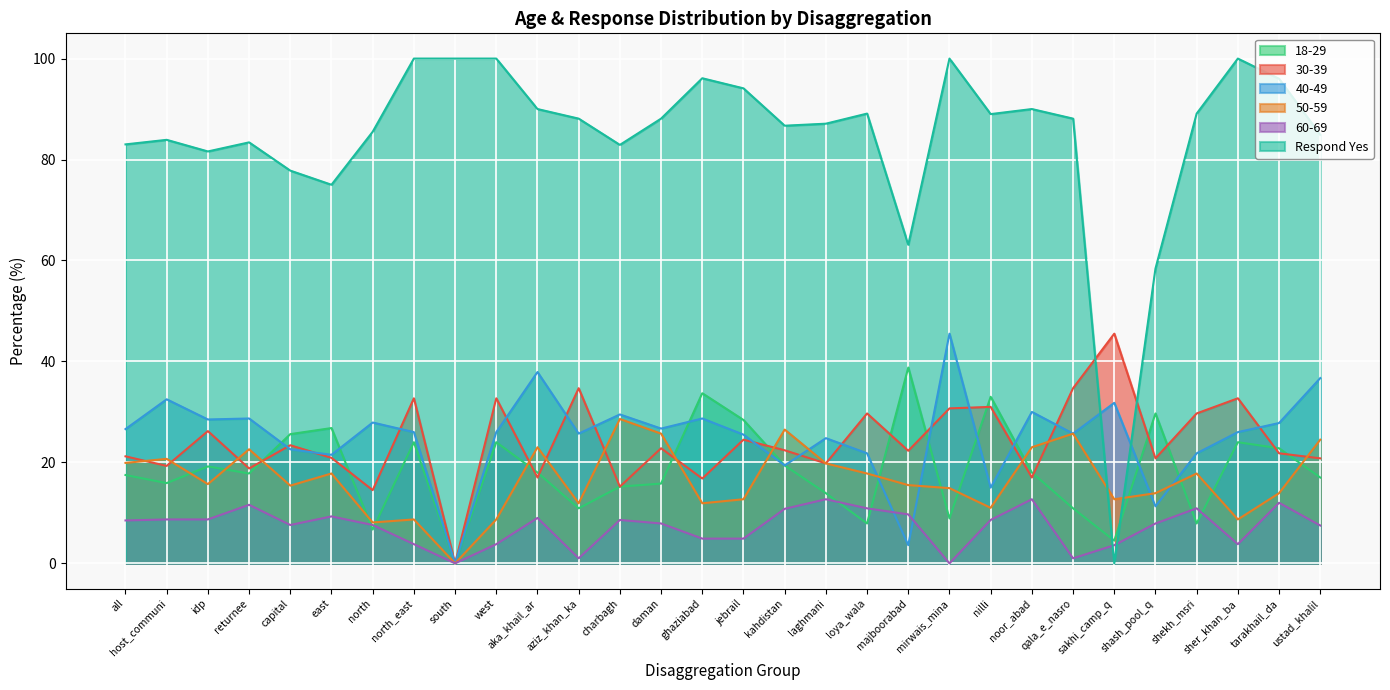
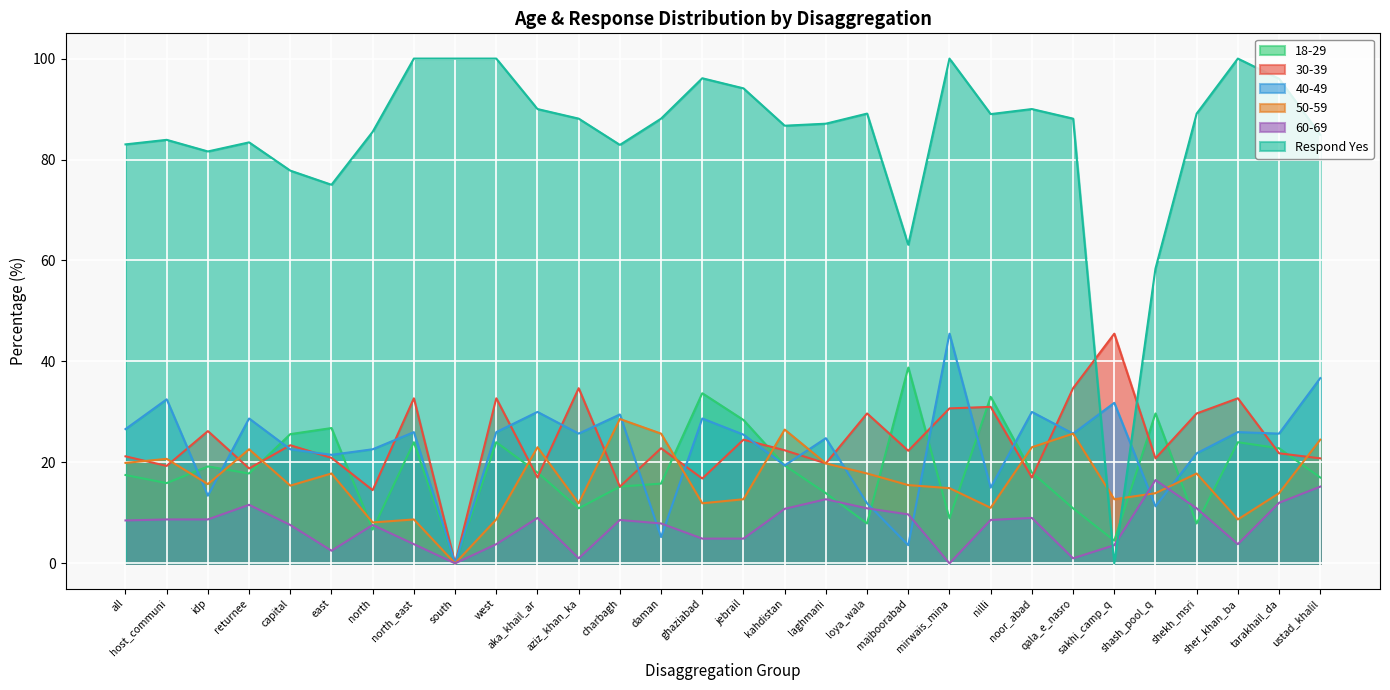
40-49, idp: 29 -> 13
60-69, east: 9 -> 3
40-49, north: 28 -> 23
40-49, aka_khail_ar: 38 -> 30
40-49, daman: 27 -> 5
40-49, loya_wala: 22 -> 12
60-69, noor_abad: 13 -> 9
60-69, shash_pool_q: 8 -> 17
40-49, tarakhail_da: 28 -> 26
60-69, ustad_khalil: 8 -> 15
